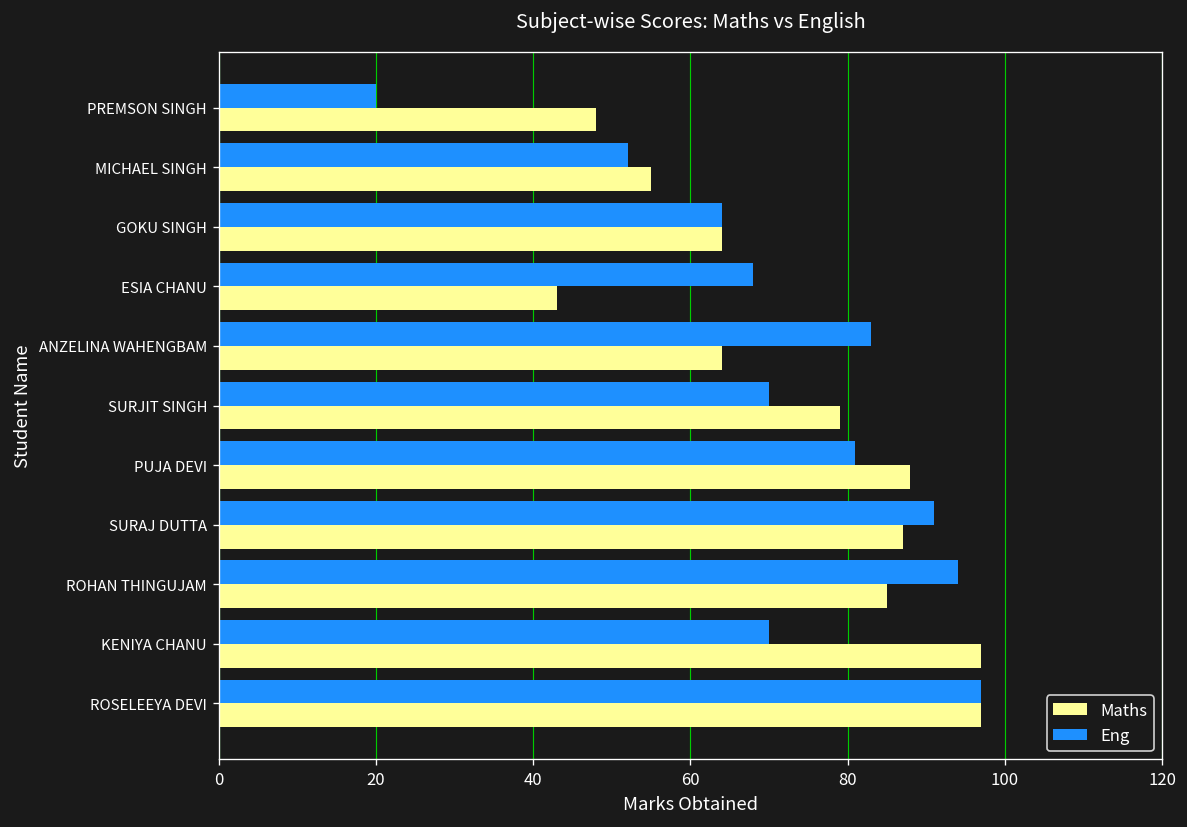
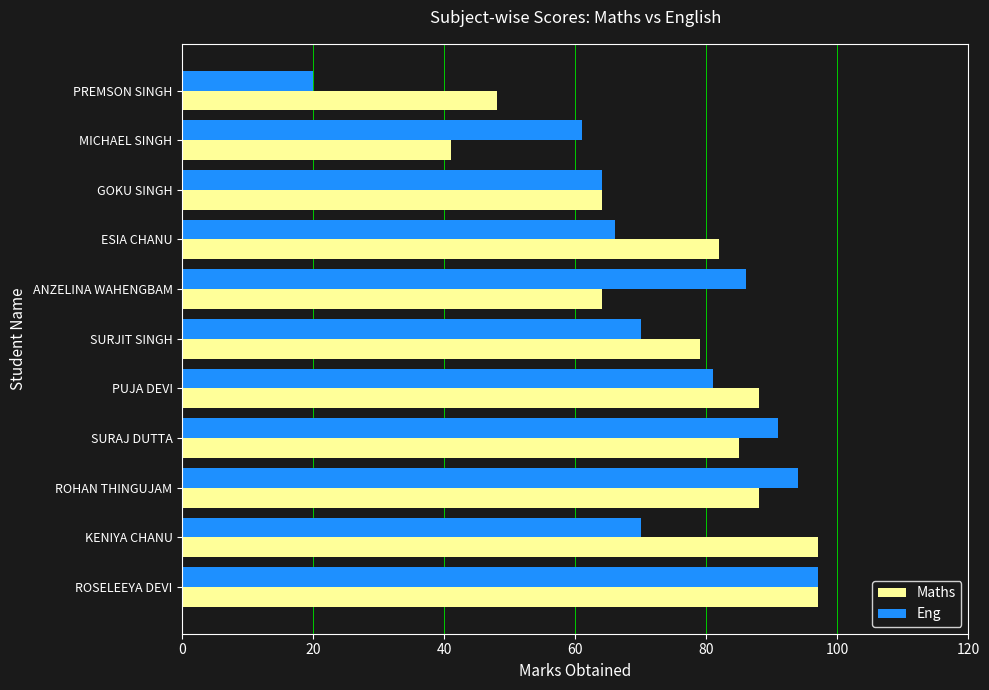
Eng, MICHAEL SINGH: 52 -> 61
Maths, MICHAEL SINGH: 55 -> 41
Eng, ESIA CHANU: 68 -> 66
Maths, ESIA CHANU: 43 -> 82
Eng, ANZELINA WAHENGBAM: 83 -> 86
Maths, SURAJ DUTTA: 87 -> 85
Maths, ROHAN THINGUJAM: 85 -> 88
